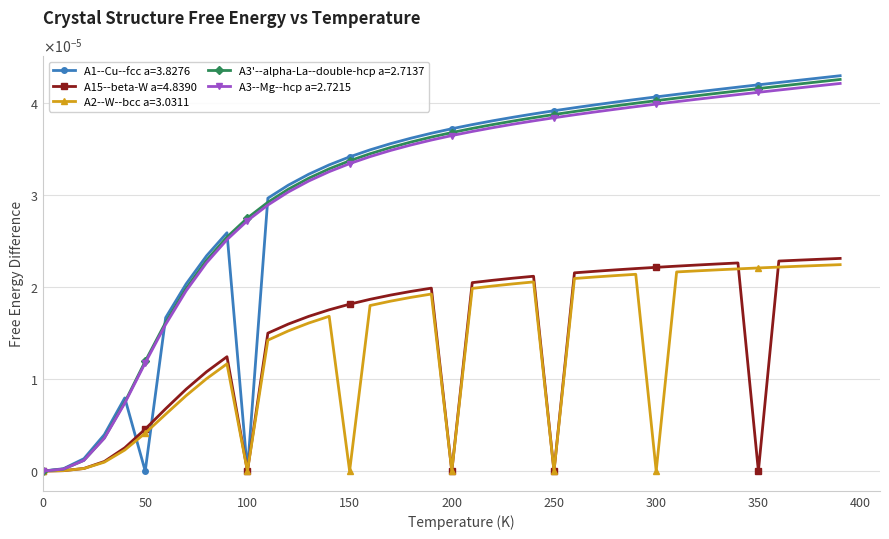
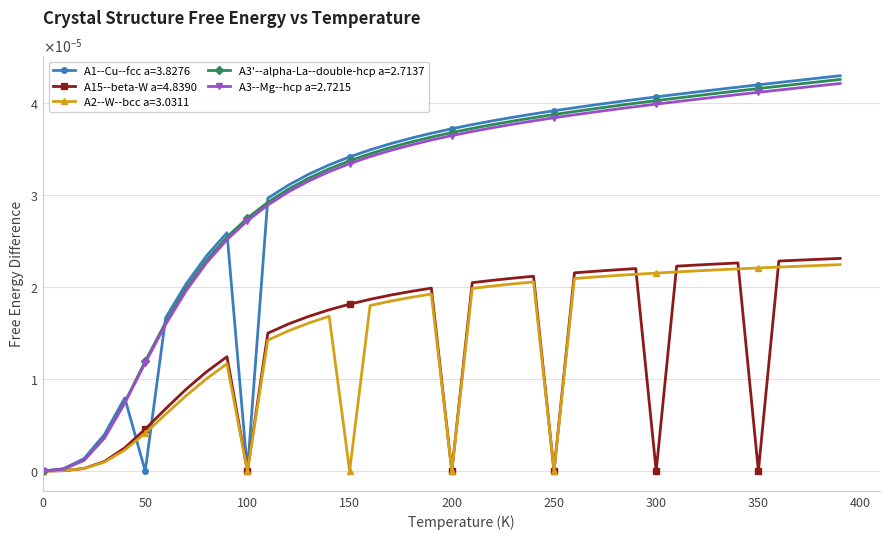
A15--beta-W a=4.8390, 300: 0.00002 -> 0.00000
A2--W--bcc a=3.0311, 300: 0.00000 -> 0.00002
